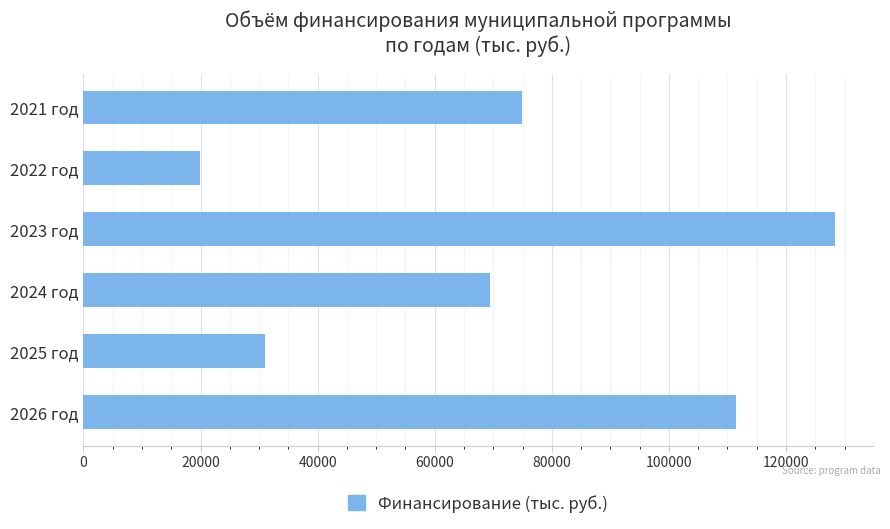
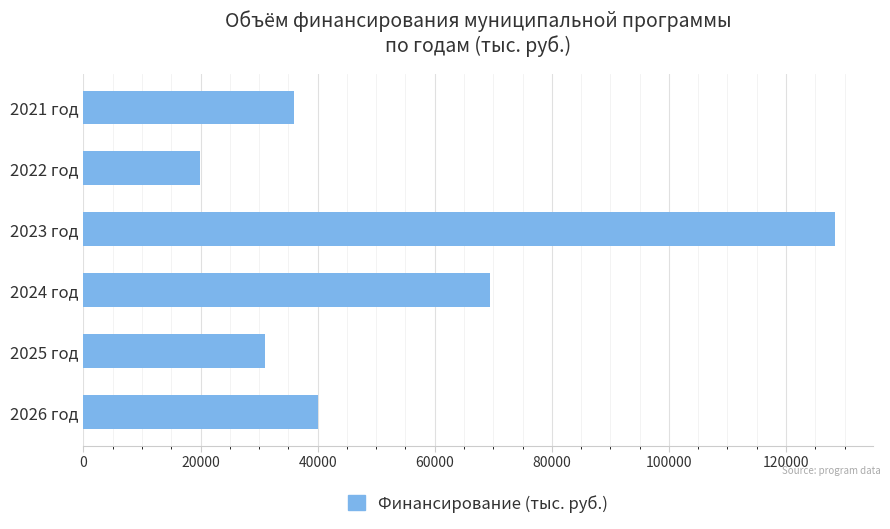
2021 год: 75000 -> 36000
2026 год: 111000 -> 40000
